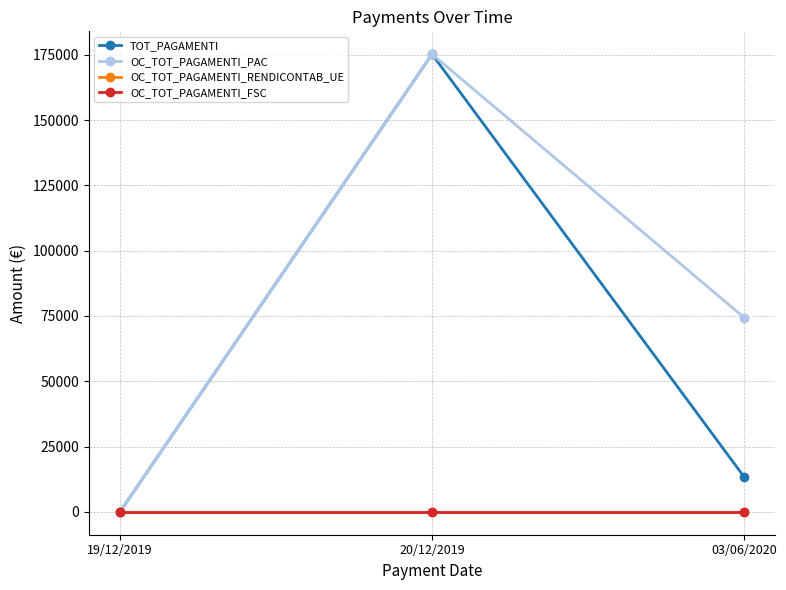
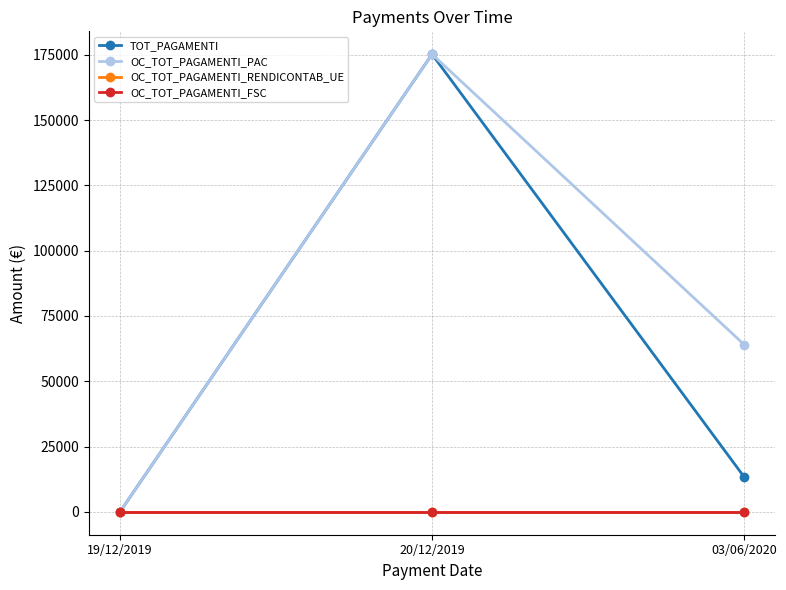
OC_TOT_PAGAMENTI_PAC, 03/06/2020: 74000 -> 64000
